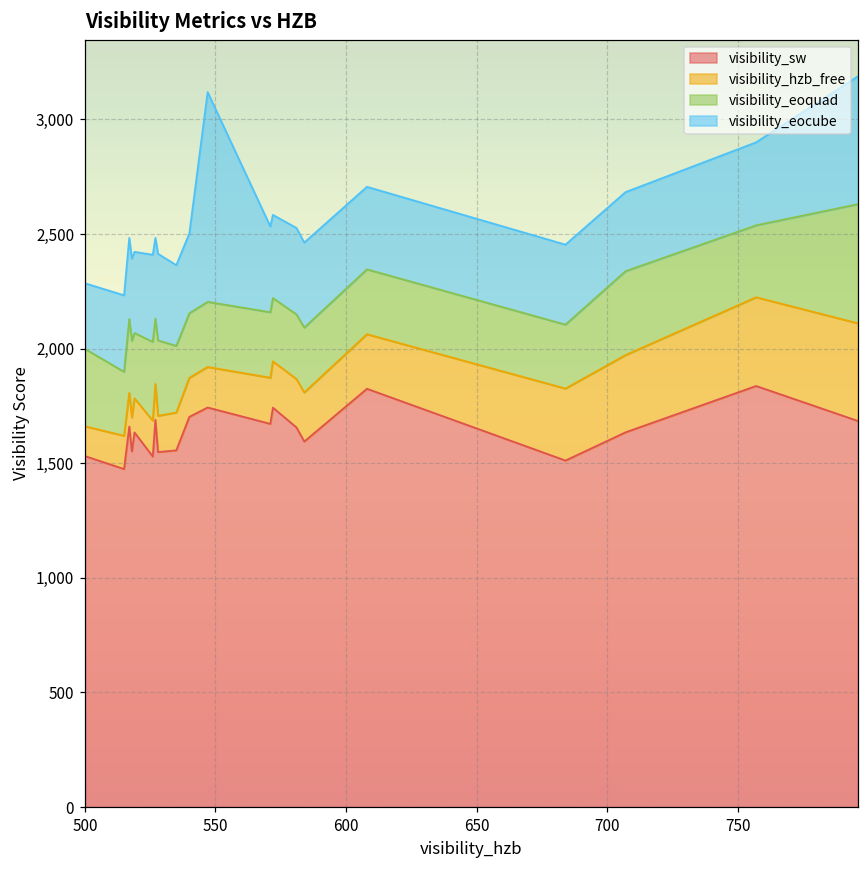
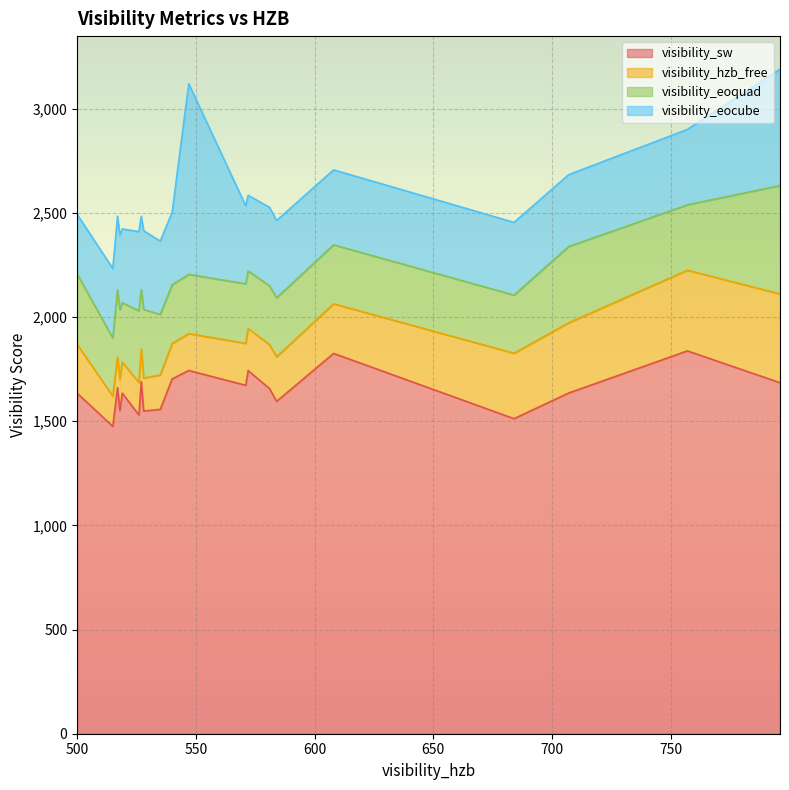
visibility_sw, 500: 1,530 -> 1,630
visibility_hzb_free, 500: 130 -> 230
